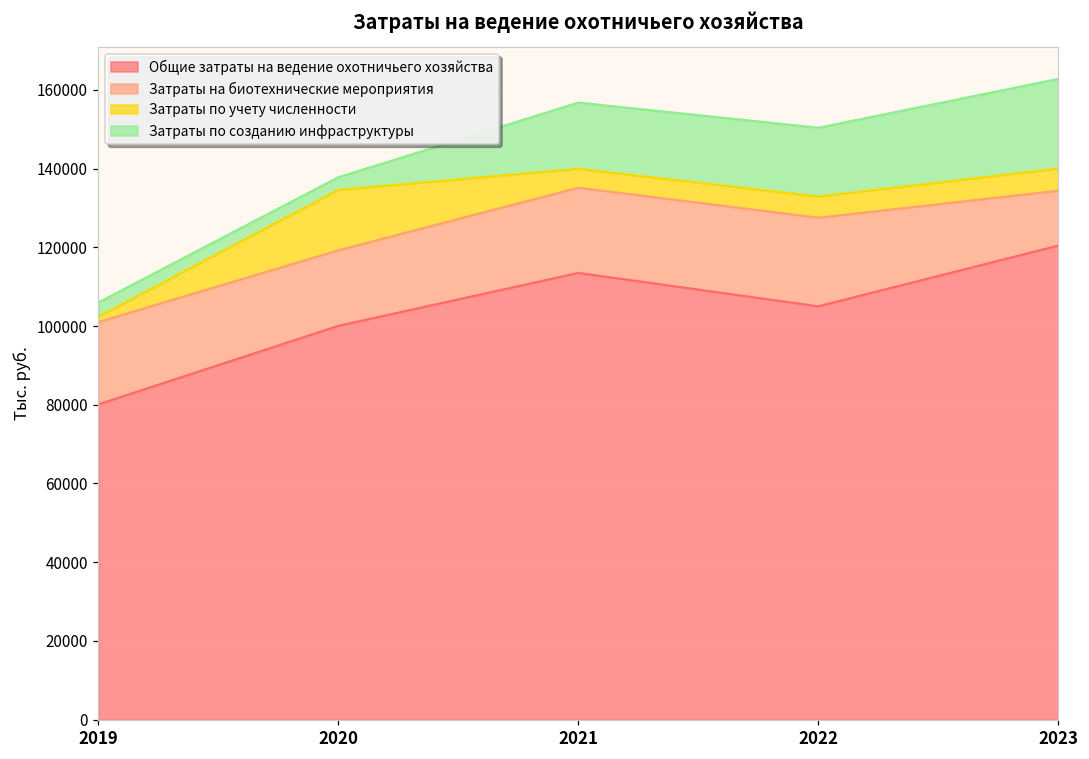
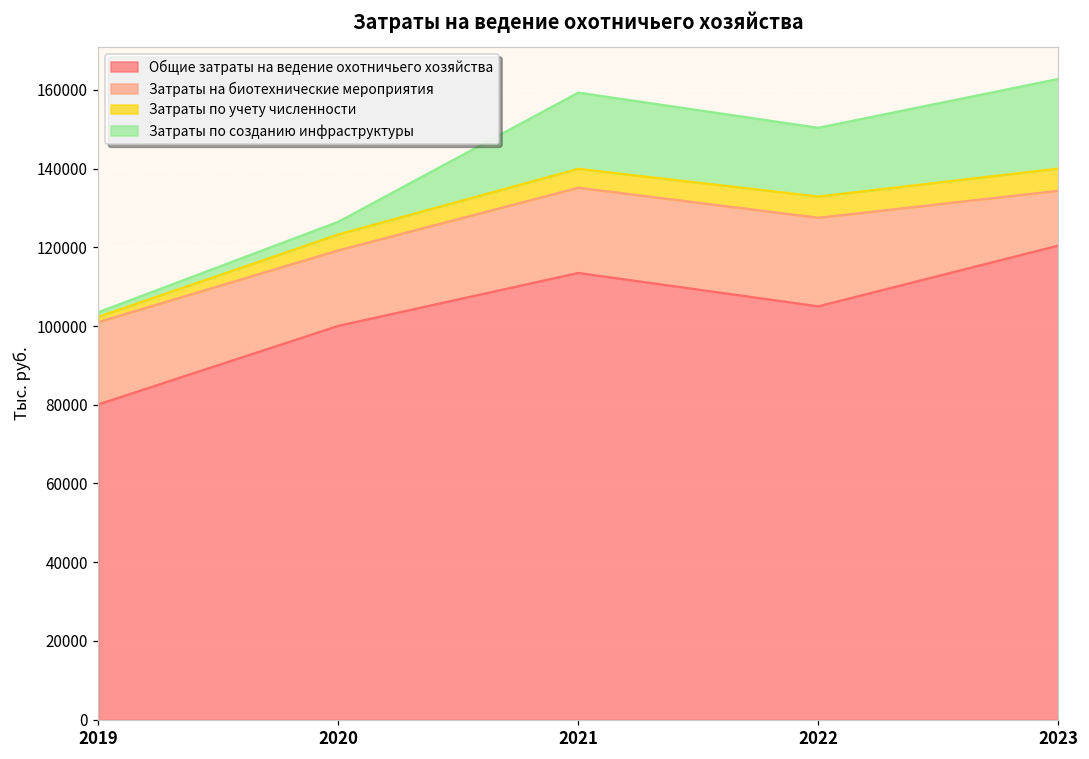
Затраты по созданию инфраструктуры, 2019: 4000 -> 1000
Затраты по учету численности, 2020: 15000 -> 4000
Затраты по созданию инфраструктуры, 2021: 17000 -> 19000
